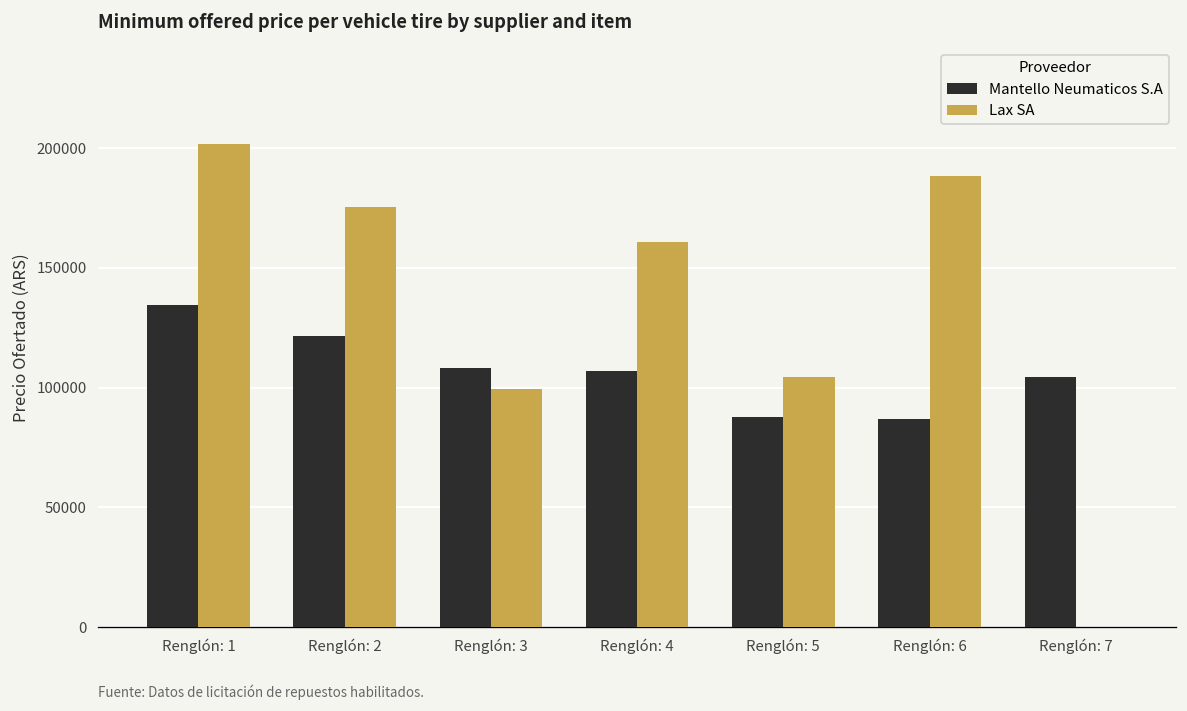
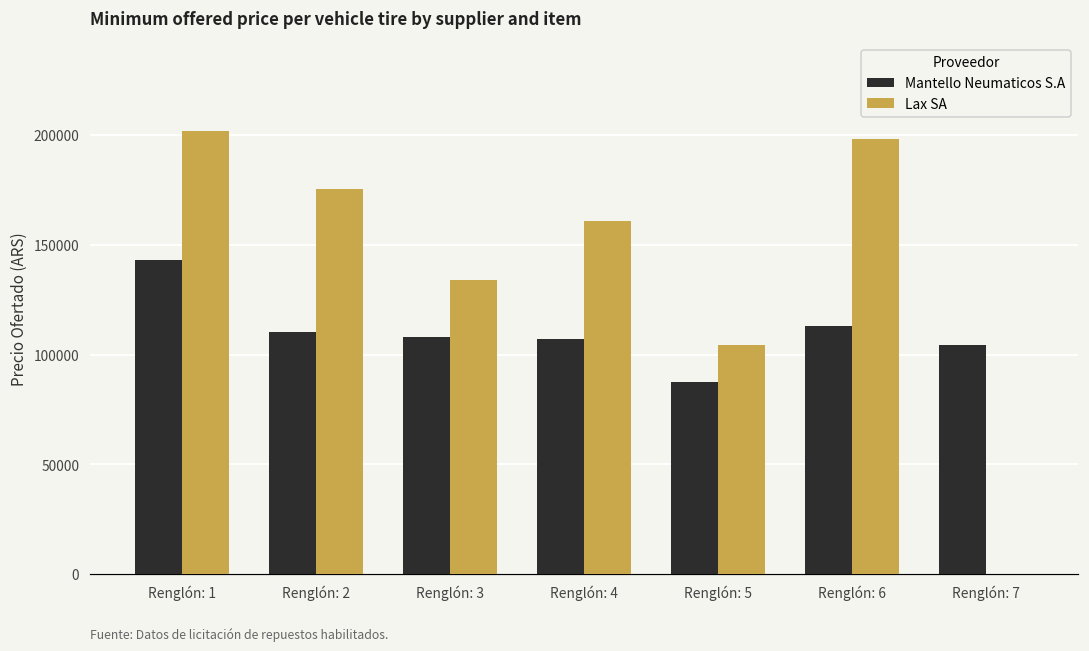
Mantello Neumaticos S.A, Renglón: 1: 135000 -> 143000
Mantello Neumaticos S.A, Renglón: 2: 121000 -> 110000
Lax SA, Renglón: 3: 100000 -> 134000
Mantello Neumaticos S.A, Renglón: 6: 87000 -> 113000
Lax SA, Renglón: 6: 188000 -> 198000
